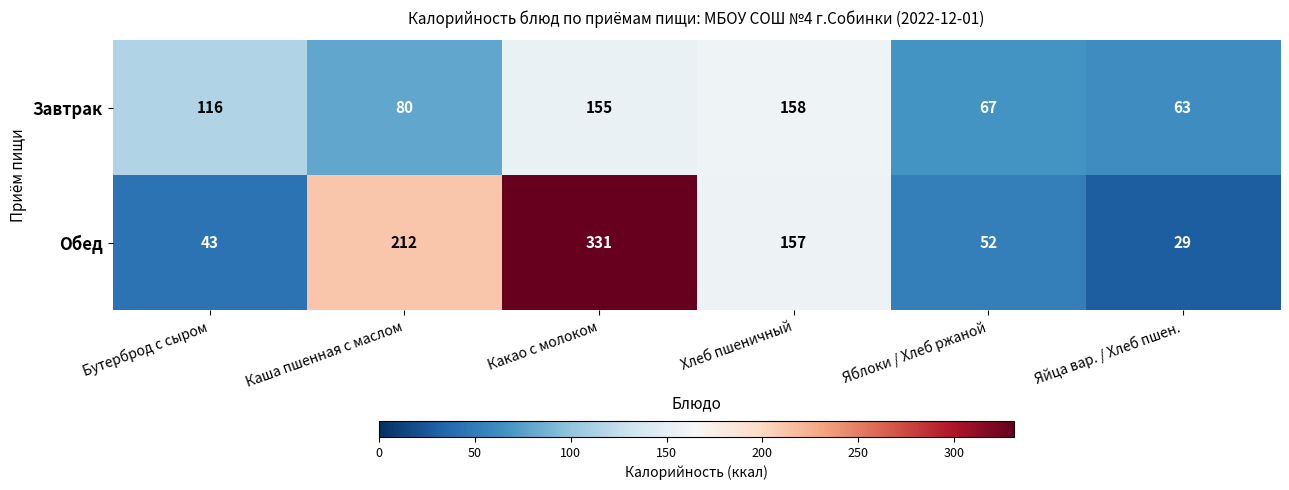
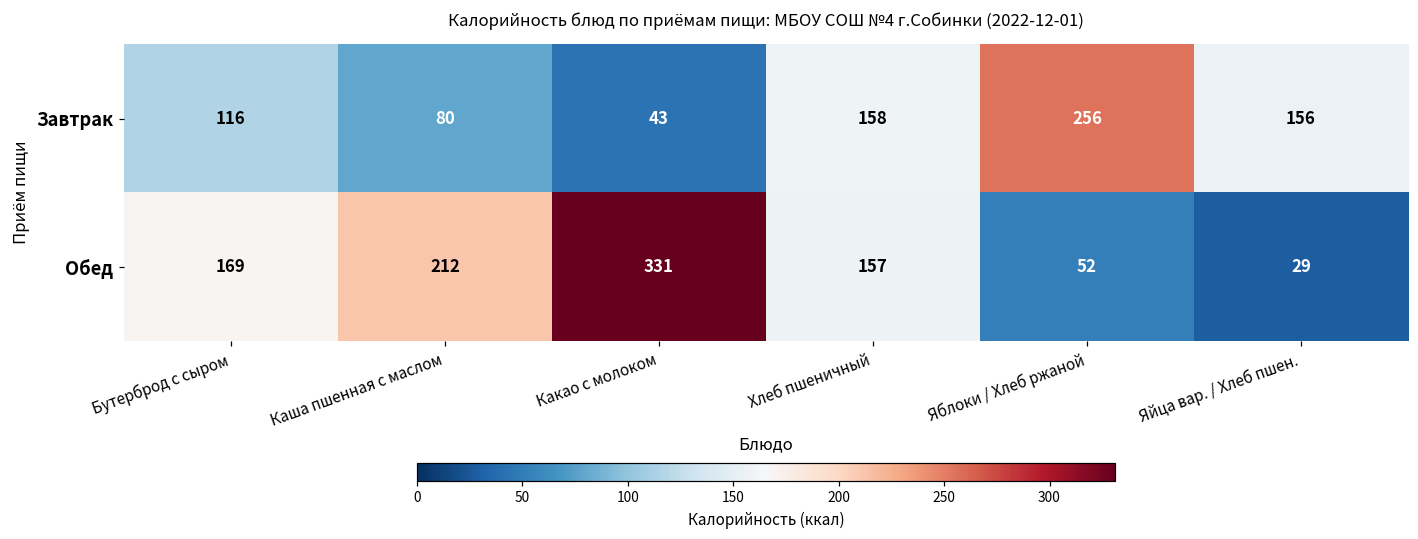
Завтрак, Какао с молоком: 155 -> 43
Завтрак, Яблоки / Хлеб ржаной: 67 -> 256
Завтрак, Яйца вар. / Хлеб пшен.: 63 -> 156
Обед, Бутерброд с сыром: 43 -> 169
